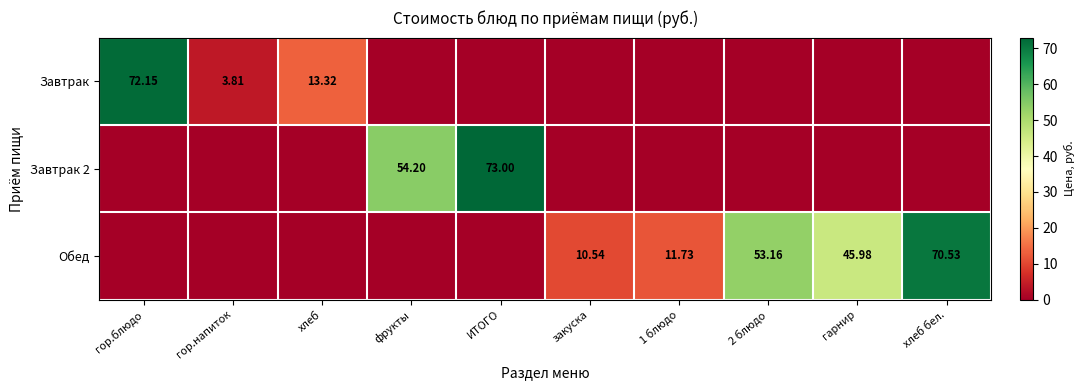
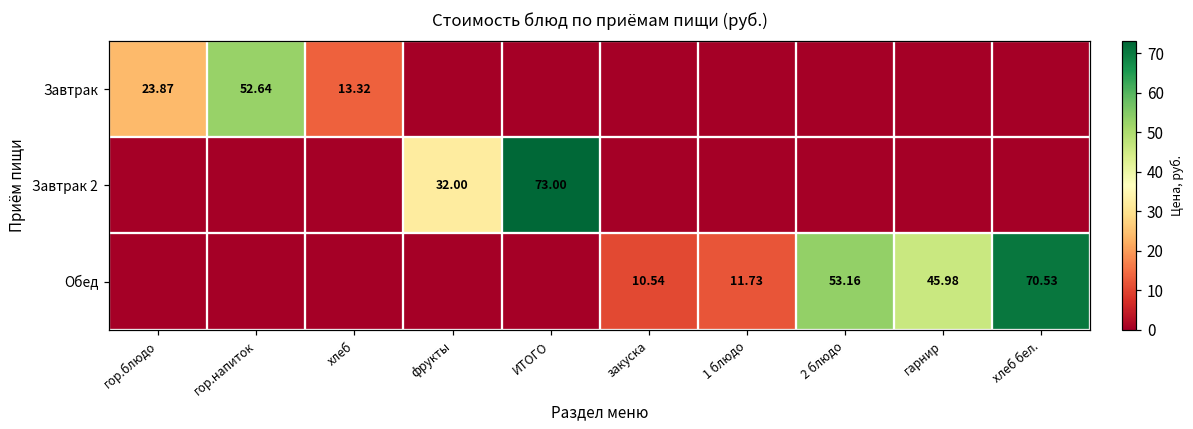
Завтрак, гор.блюдо: 72.15 -> 23.87
Завтрак, гор.напиток: 3.81 -> 52.64
Завтрак 2, фрукты: 54.20 -> 32.00
